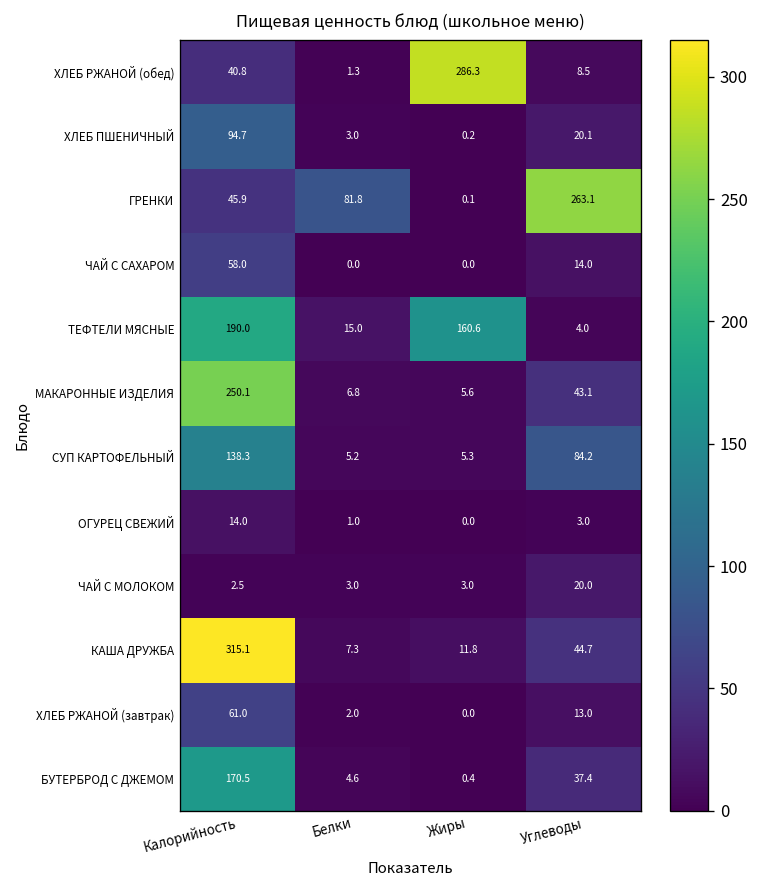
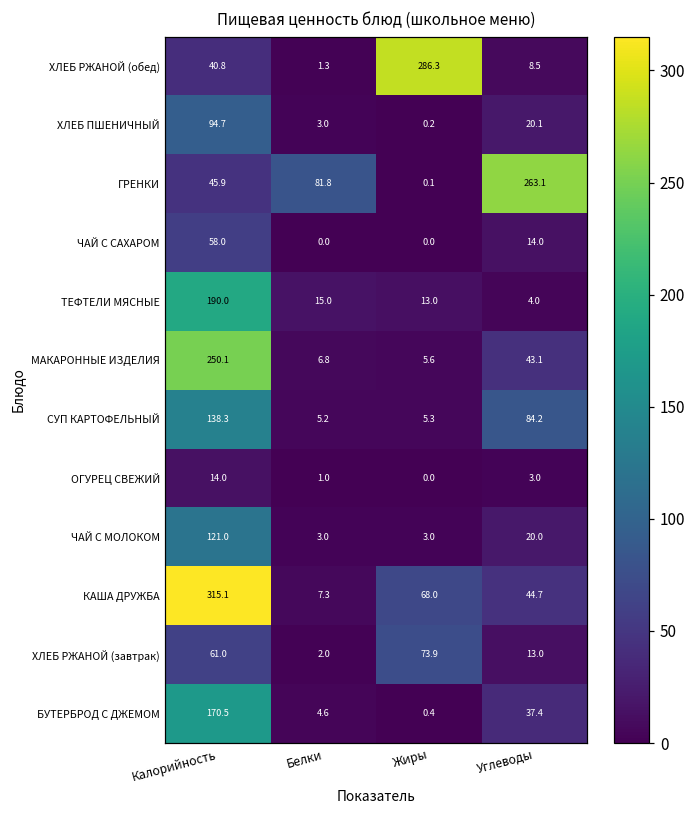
ТЕФТЕЛИ МЯСНЫЕ, Жиры: 160.6 -> 13.0
ЧАЙ С МОЛОКОМ, Калорийность: 2.5 -> 121.0
КАША ДРУЖБА, Жиры: 11.8 -> 68.0
ХЛЕБ РЖАНОЙ (завтрак), Жиры: 0.0 -> 73.9
